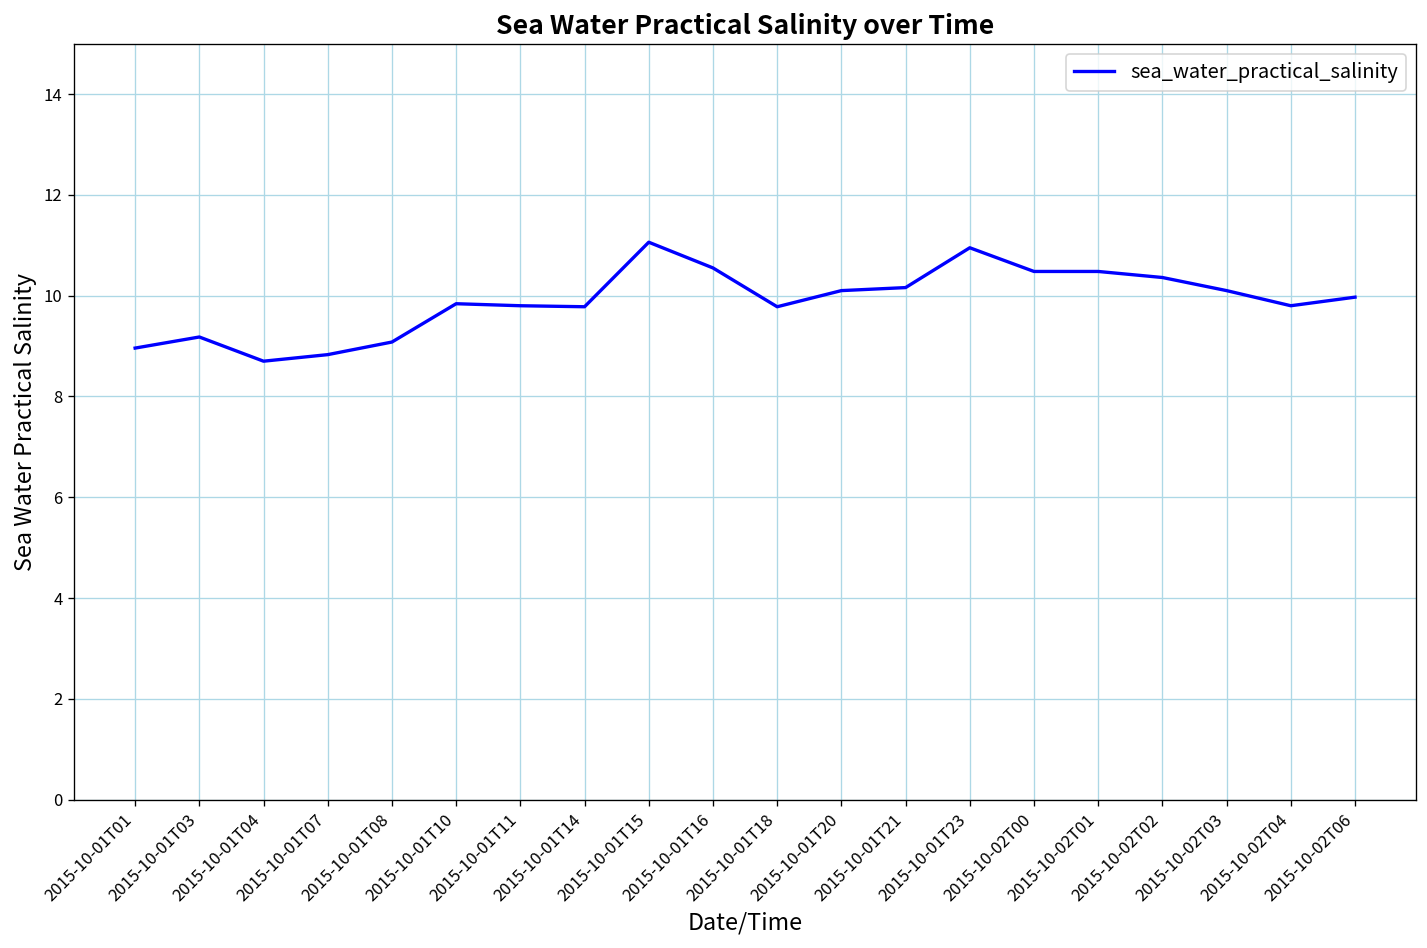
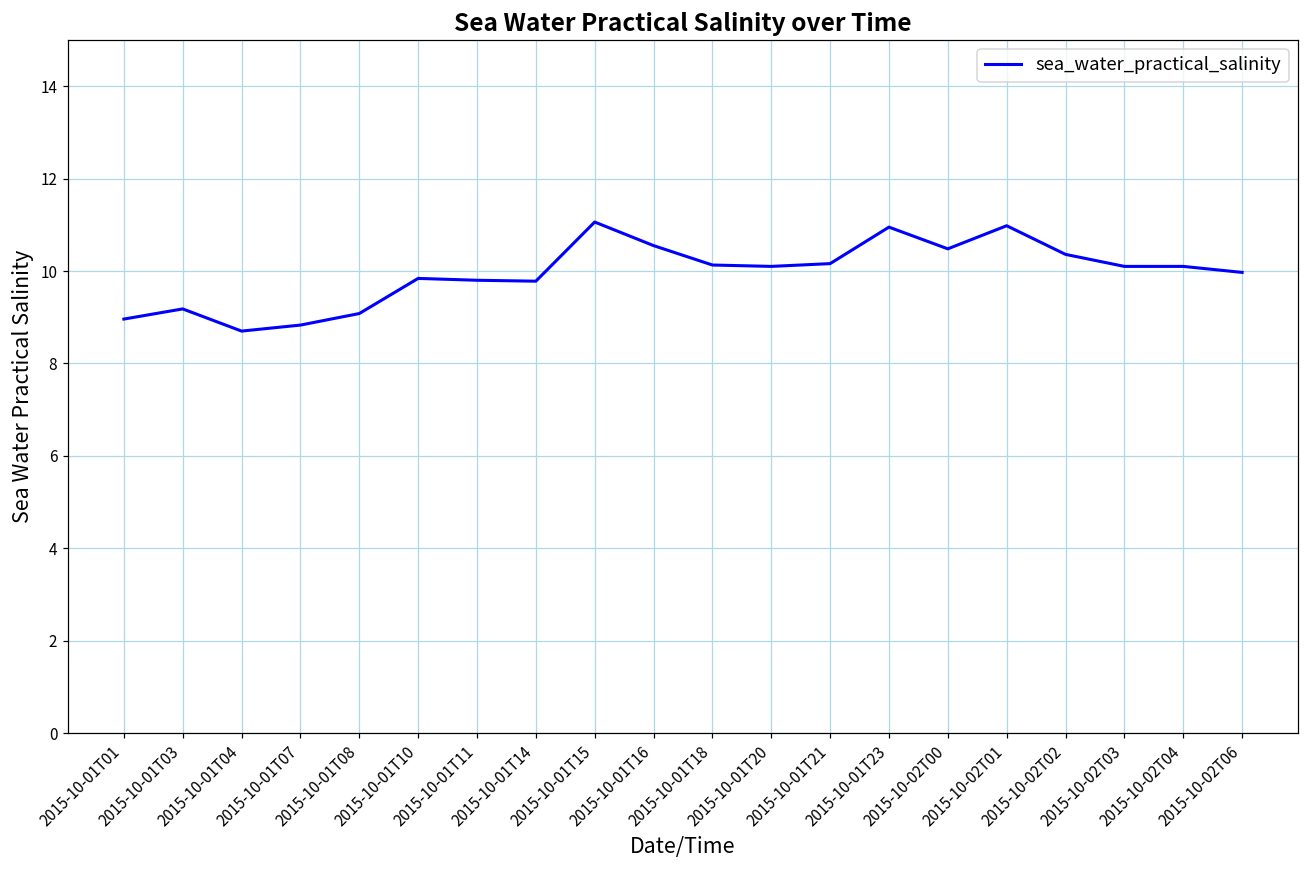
2015-10-01T18: 9.8 -> 10.1
2015-10-02T01: 10.5 -> 11.0
2015-10-02T04: 9.8 -> 10.1
